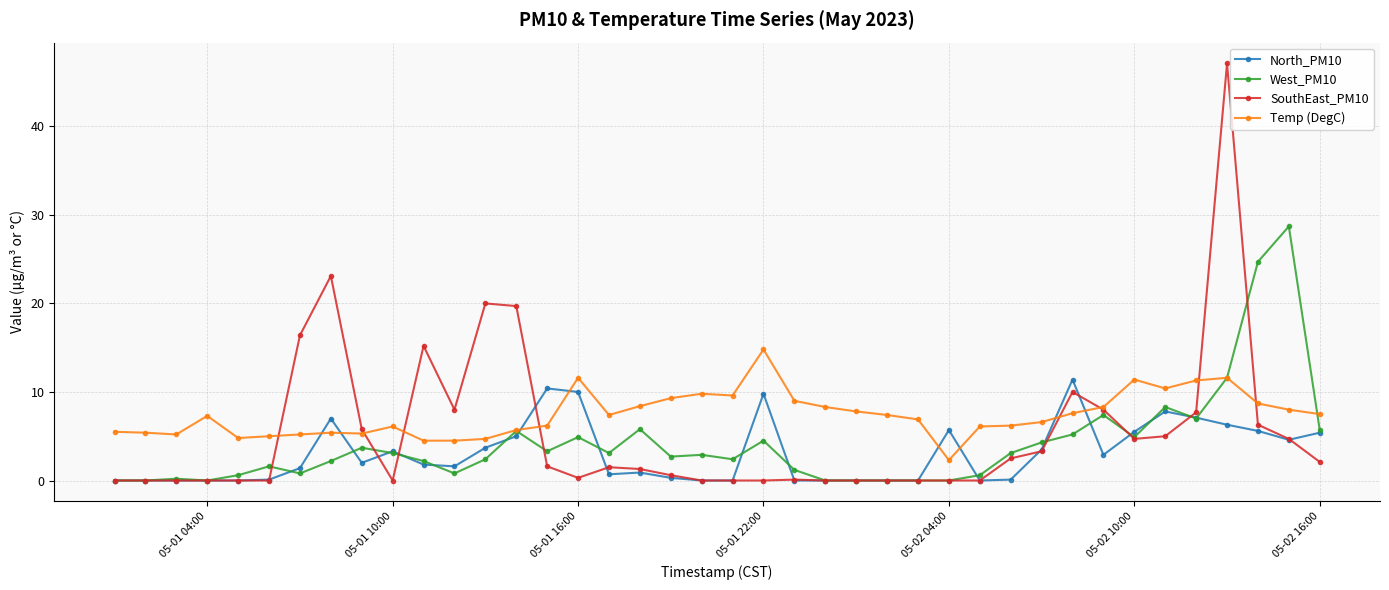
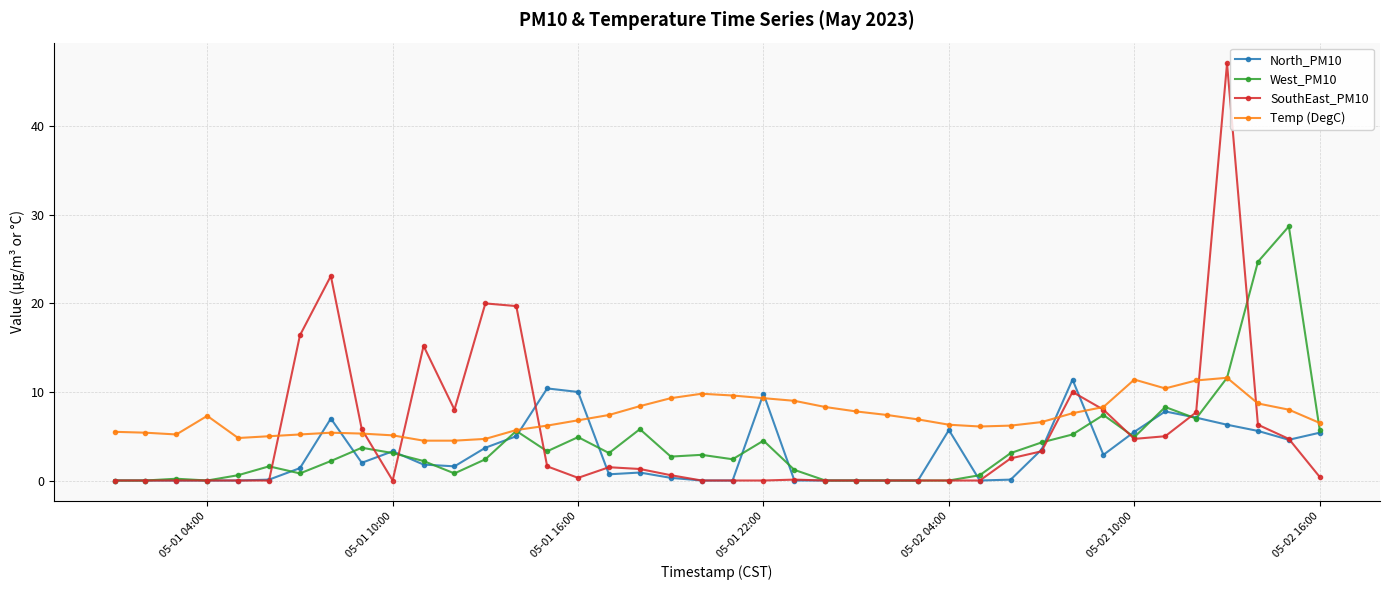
Temp (DegC), 05-01 10:00: 6 -> 5
Temp (DegC), 05-01 16:00: 12 -> 7
Temp (DegC), 05-01 22:00: 15 -> 9
Temp (DegC), 05-02 04:00: 2 -> 6
SouthEast_PM10, 05-02 16:00: 2 -> 0
Temp (DegC), 05-02 16:00: 8 -> 7
